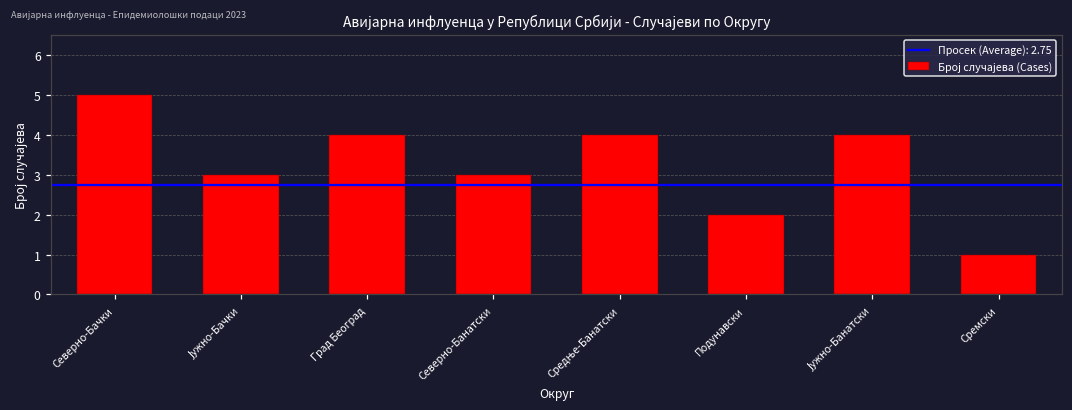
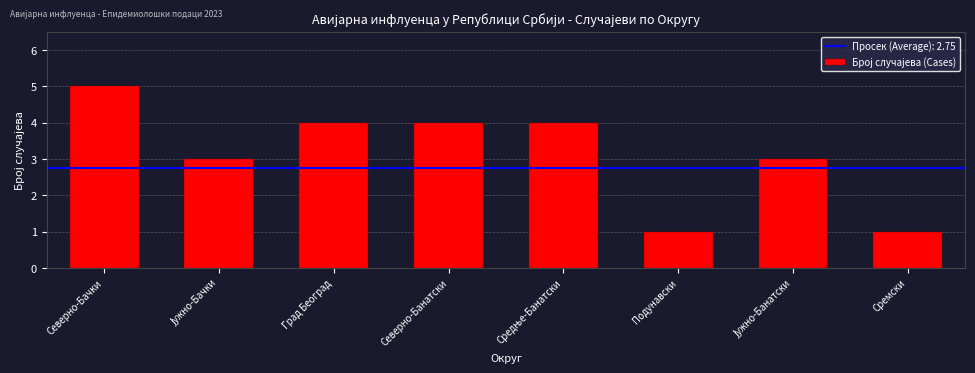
Северно-Банатски: 3 -> 4
Подунавски: 2 -> 1
Јужно-Банатски: 4 -> 3
